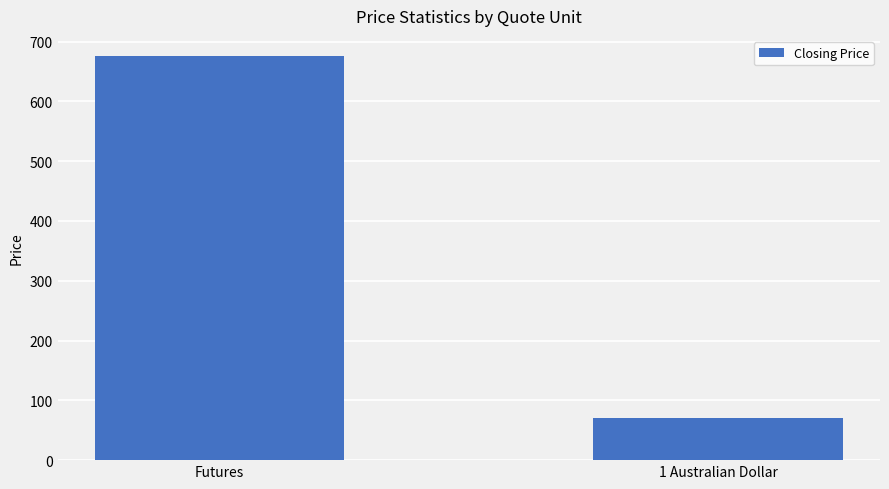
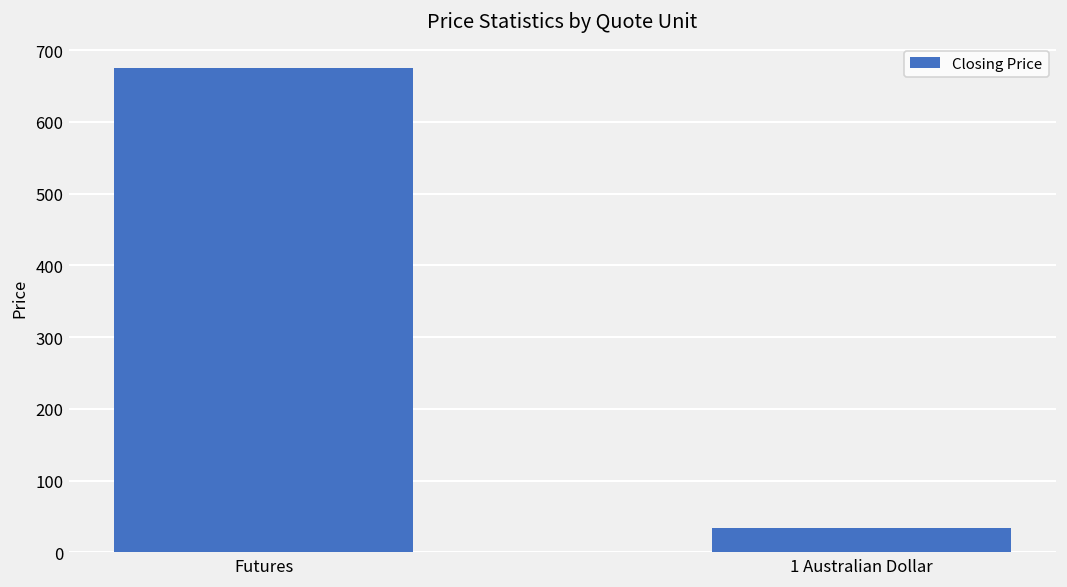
1 Australian Dollar: 70 -> 30
